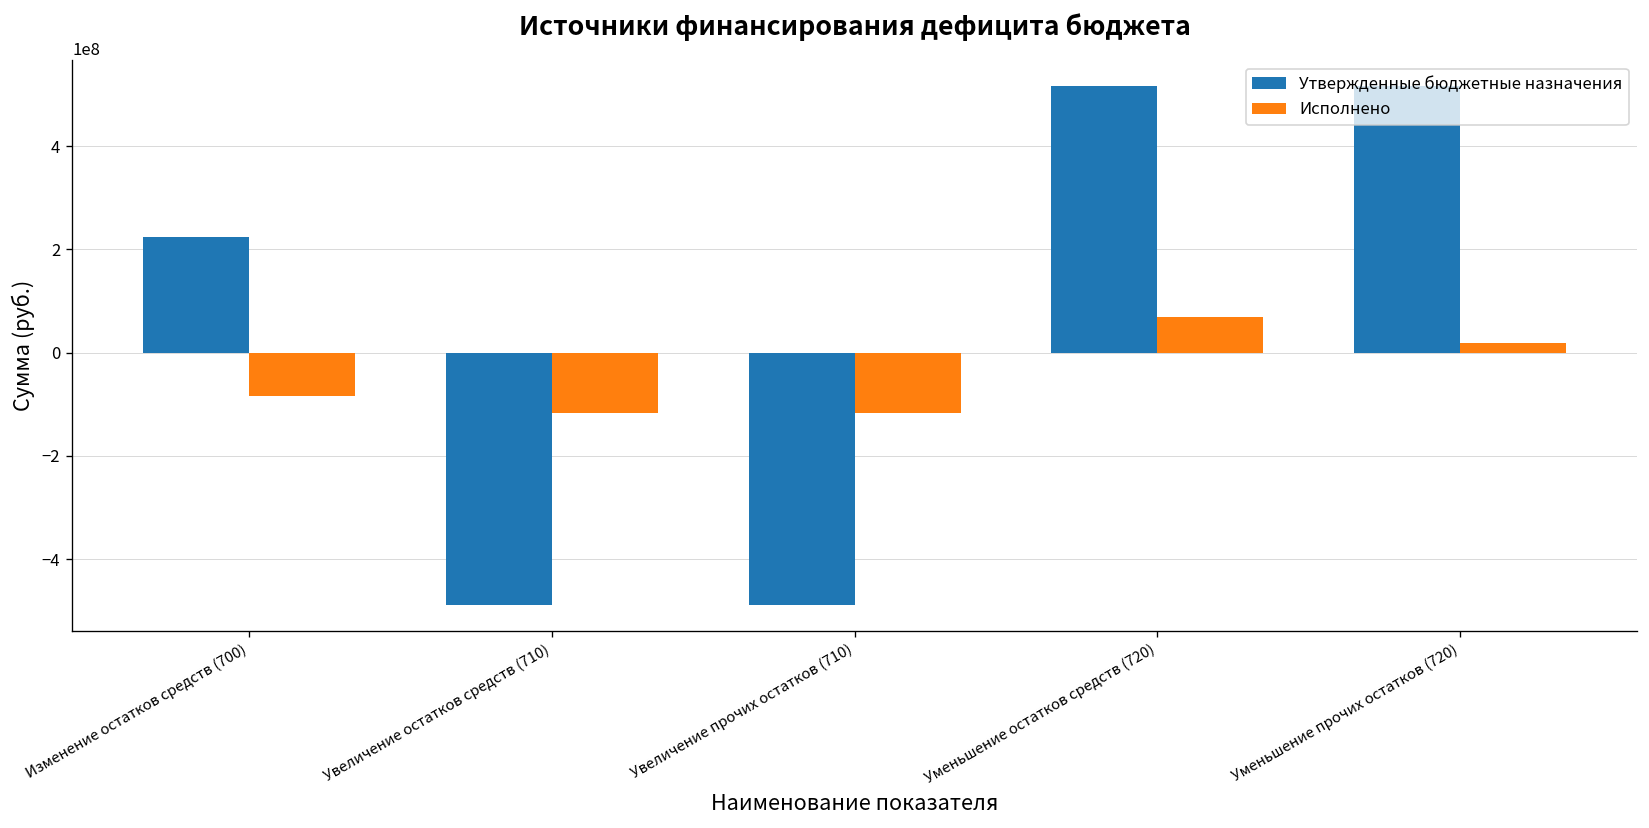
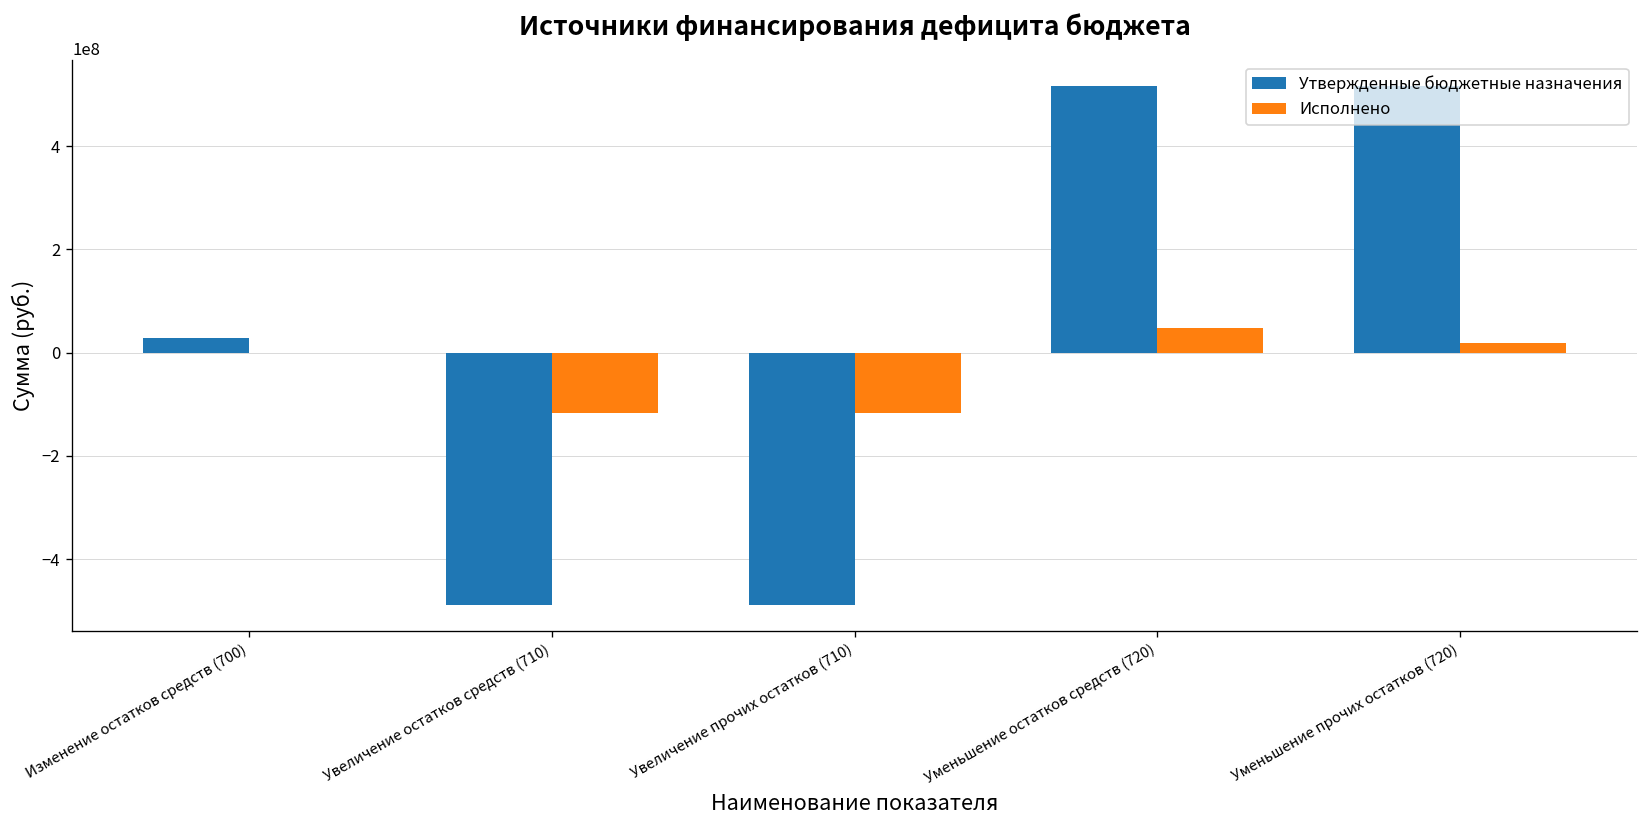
Утвержденные бюджетные назначения, Изменение остатков средств (700): 220000000 -> 30000000
Исполнено, Изменение остатков средств (700): -80000000 -> 0
Исполнено, Уменьшение остатков средств (720): 70000000 -> 50000000
